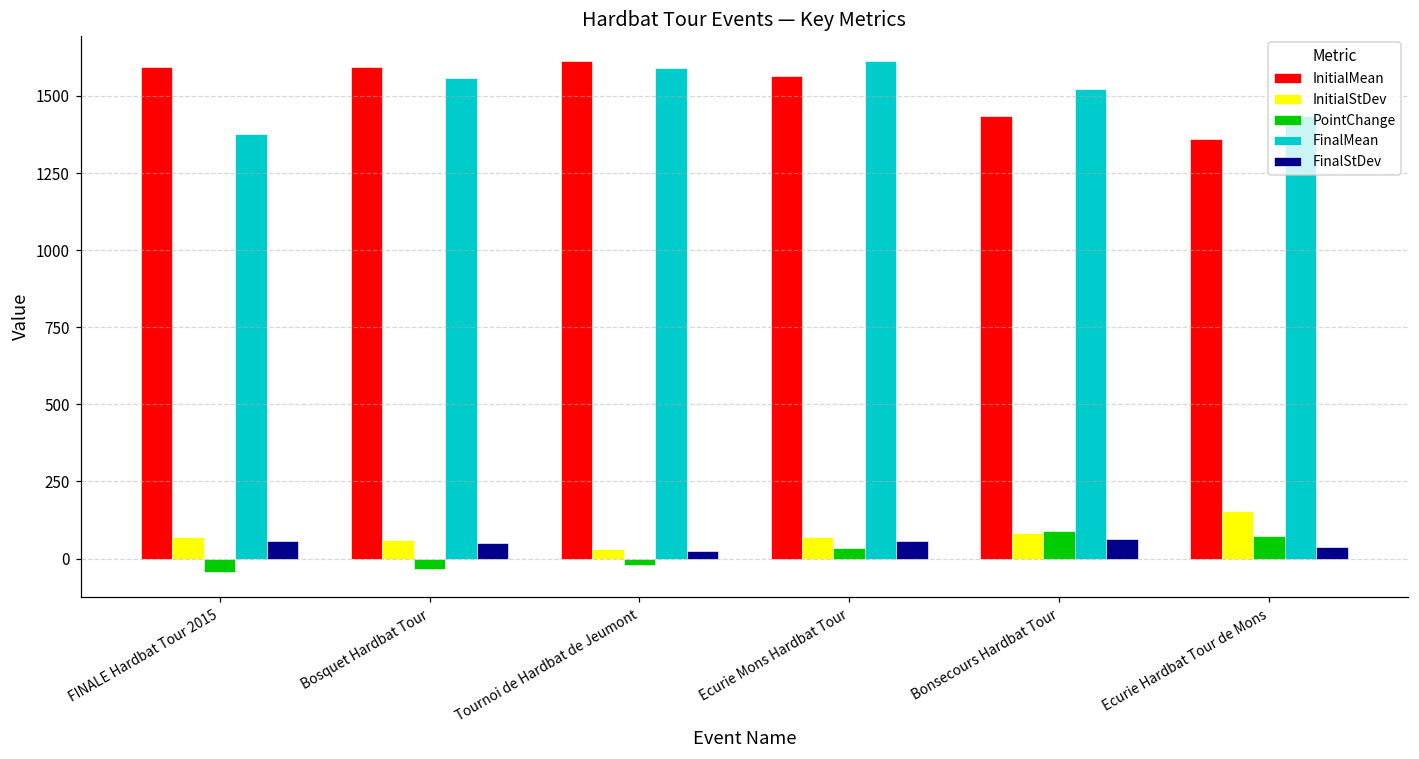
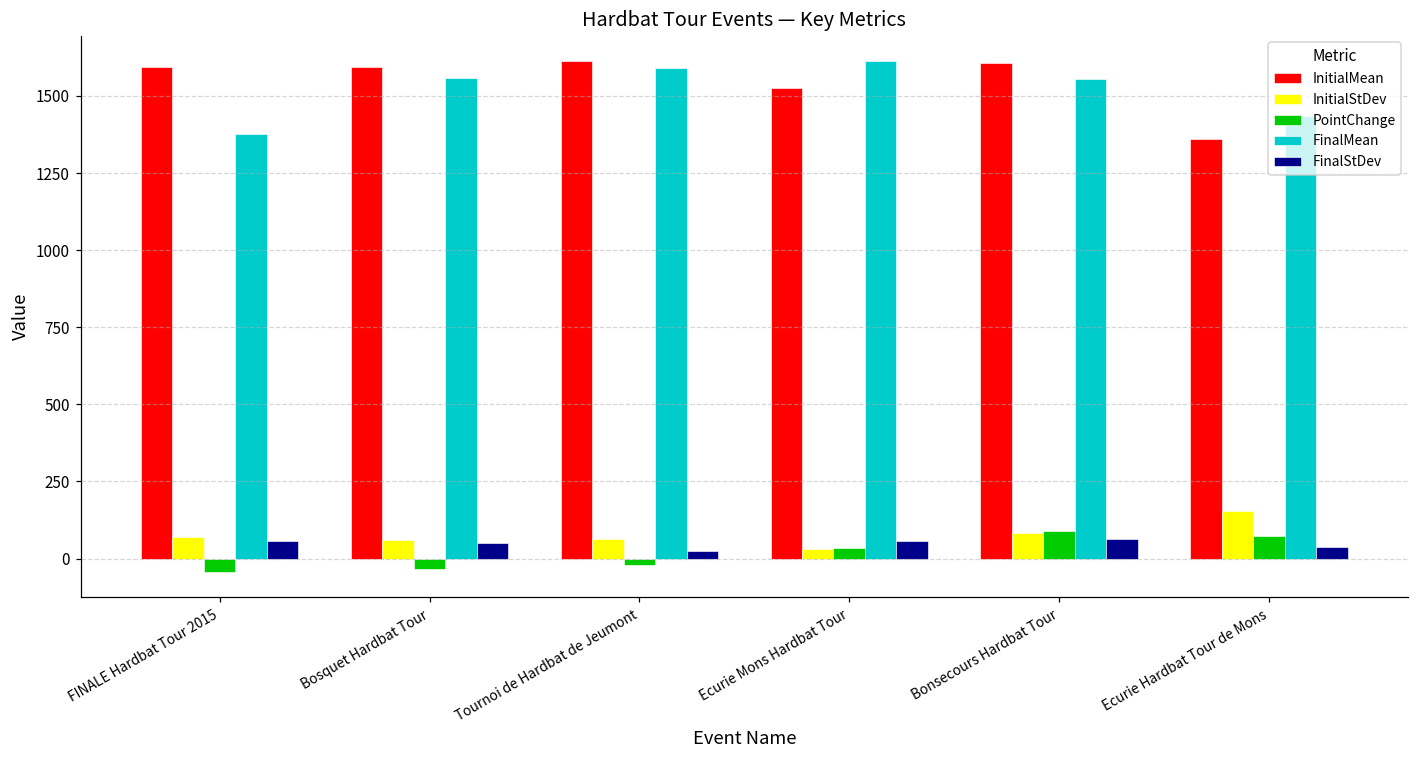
InitialStDev, Tournoi de Hardbat de Jeumont: 30 -> 60
InitialMean, Ecurie Mons Hardbat Tour: 1570 -> 1530
InitialStDev, Ecurie Mons Hardbat Tour: 70 -> 30
InitialMean, Bonsecours Hardbat Tour: 1440 -> 1610
FinalMean, Bonsecours Hardbat Tour: 1520 -> 1560
